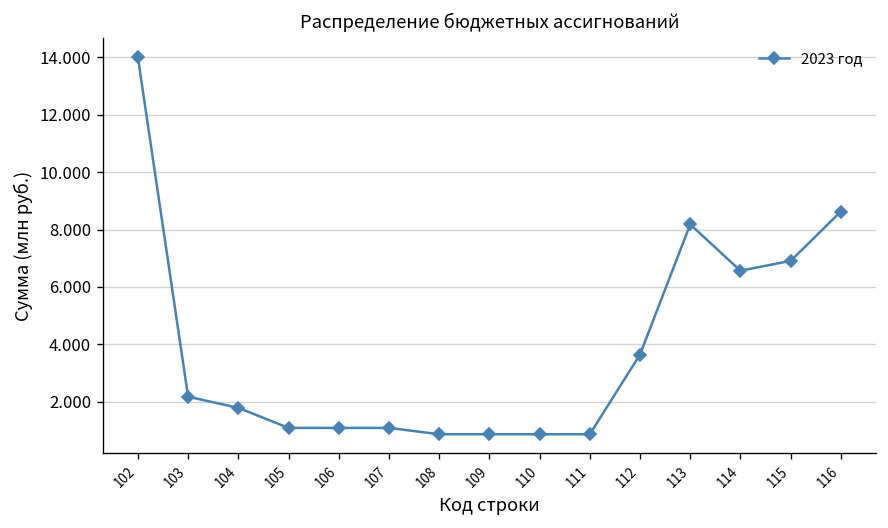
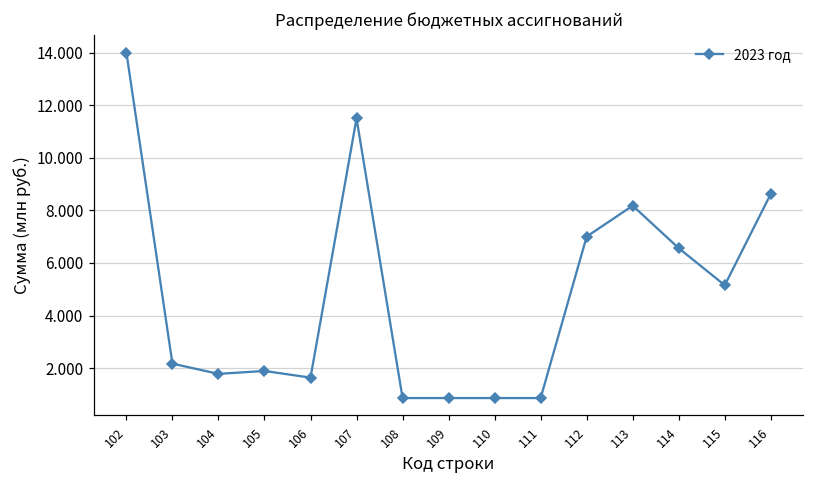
105: 1.1 -> 1.9
106: 1.1 -> 1.6
107: 1.1 -> 11.5
112: 3.6 -> 7.0
115: 6.9 -> 5.2
